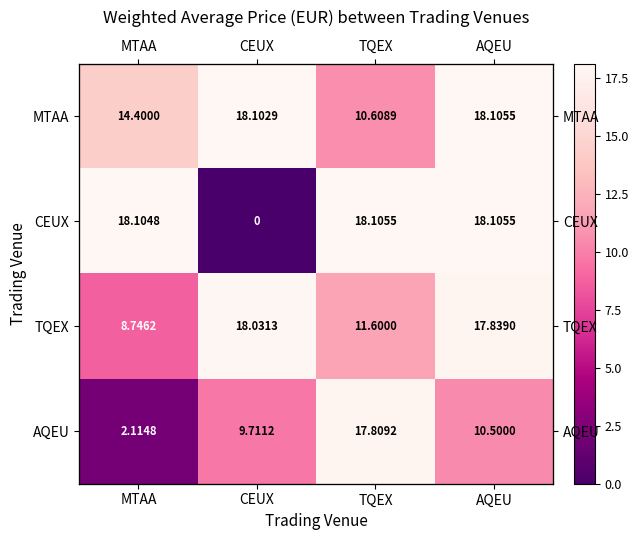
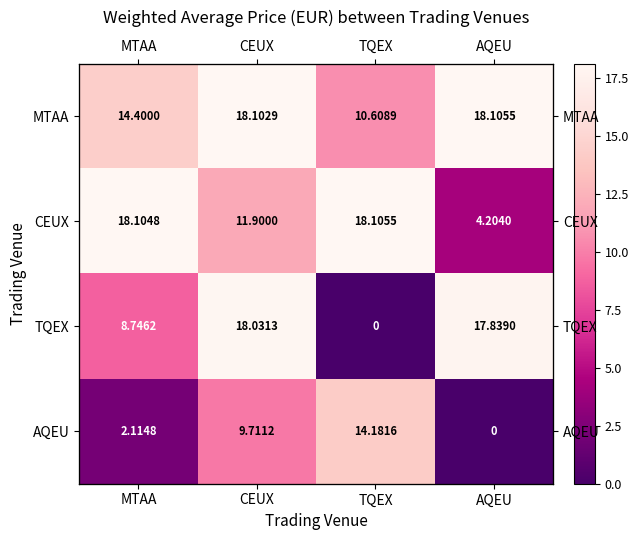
CEUX, CEUX: 0 -> 11.9000
CEUX, AQEU: 18.1055 -> 4.2040
TQEX, TQEX: 11.6000 -> 0
AQEU, TQEX: 17.8092 -> 14.1816
AQEU, AQEU: 10.5000 -> 0
